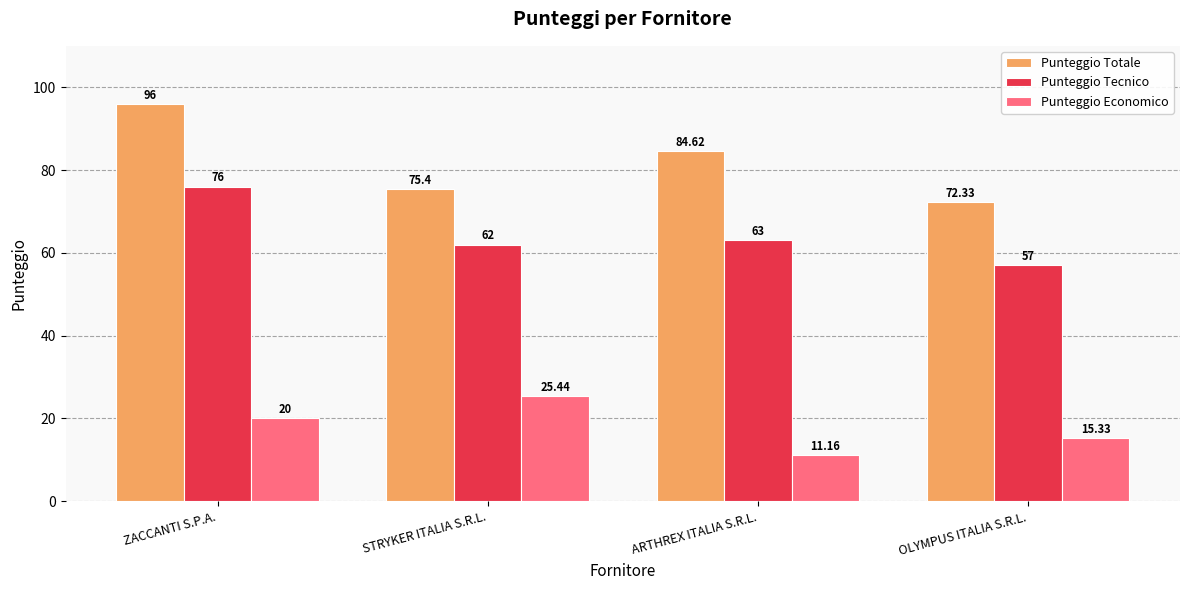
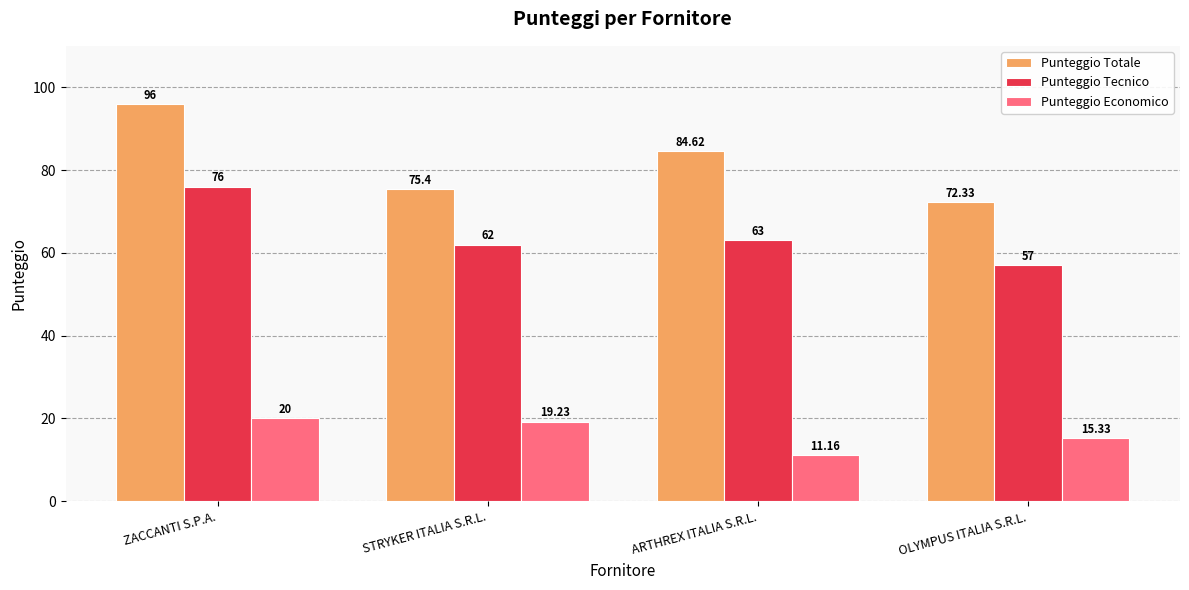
Punteggio Economico, STRYKER ITALIA S.R.L.: 25.44 -> 19.23
